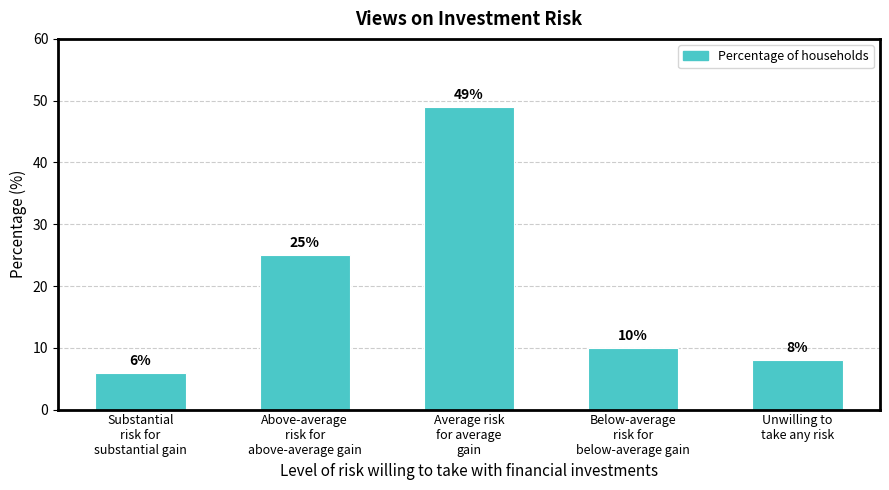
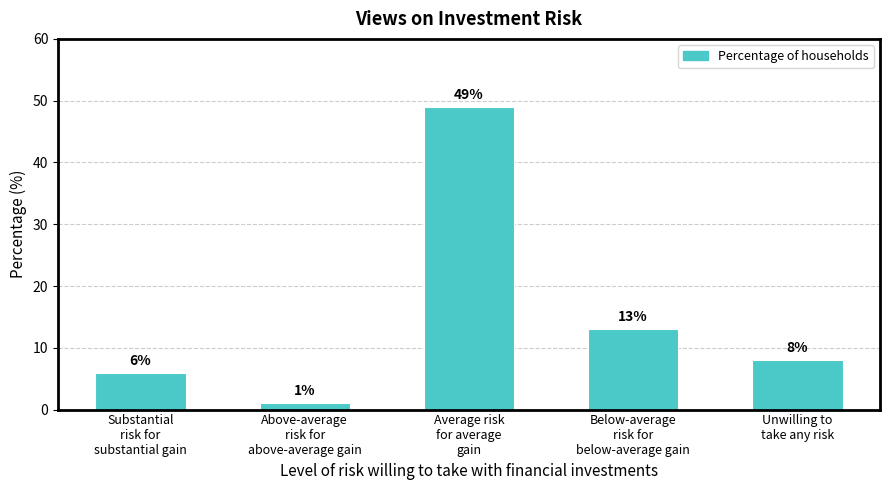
Above-average risk for above-average gain: 25% -> 1%
Below-average risk for below-average gain: 10% -> 13%
